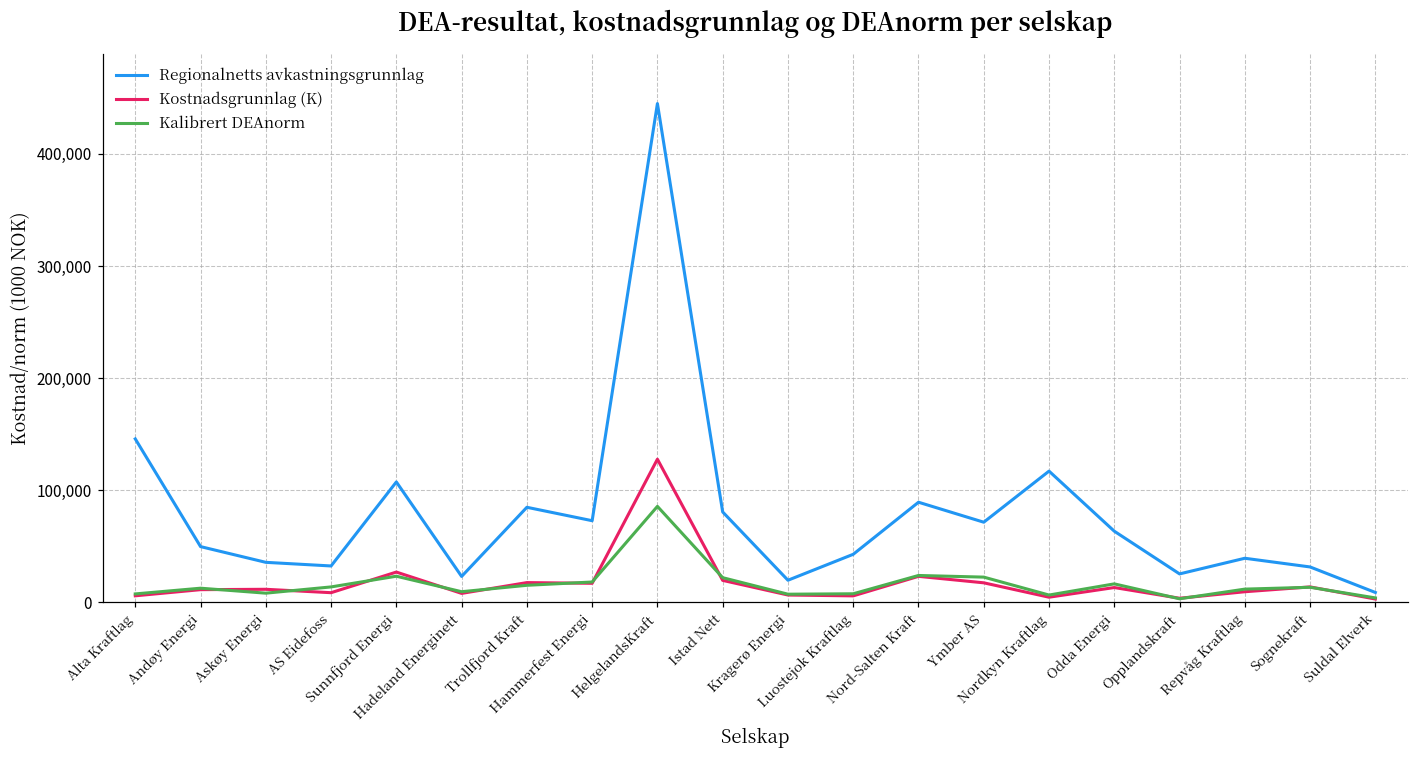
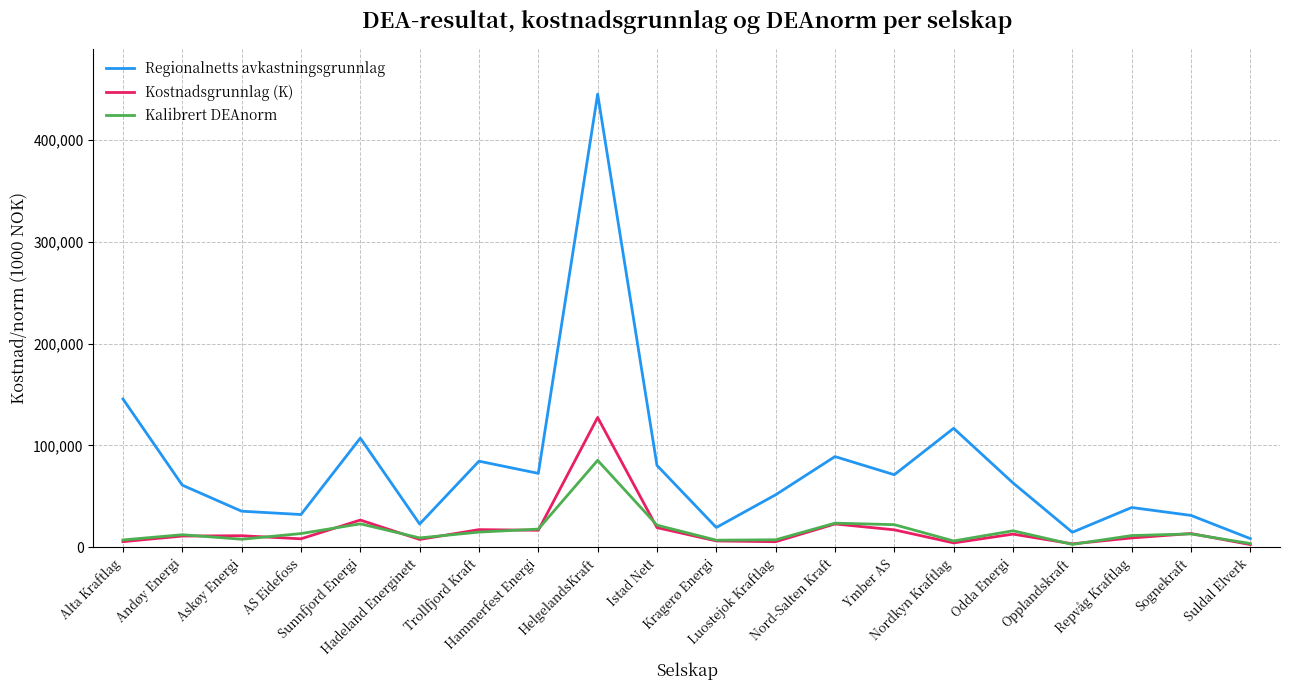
Regionalnetts avkastningsgrunnlag, Andøy Energi: 49,000 -> 61,000
Regionalnetts avkastningsgrunnlag, Luostejok Kraftlag: 43,000 -> 52,000
Regionalnetts avkastningsgrunnlag, Opplandskraft: 25,000 -> 15,000
